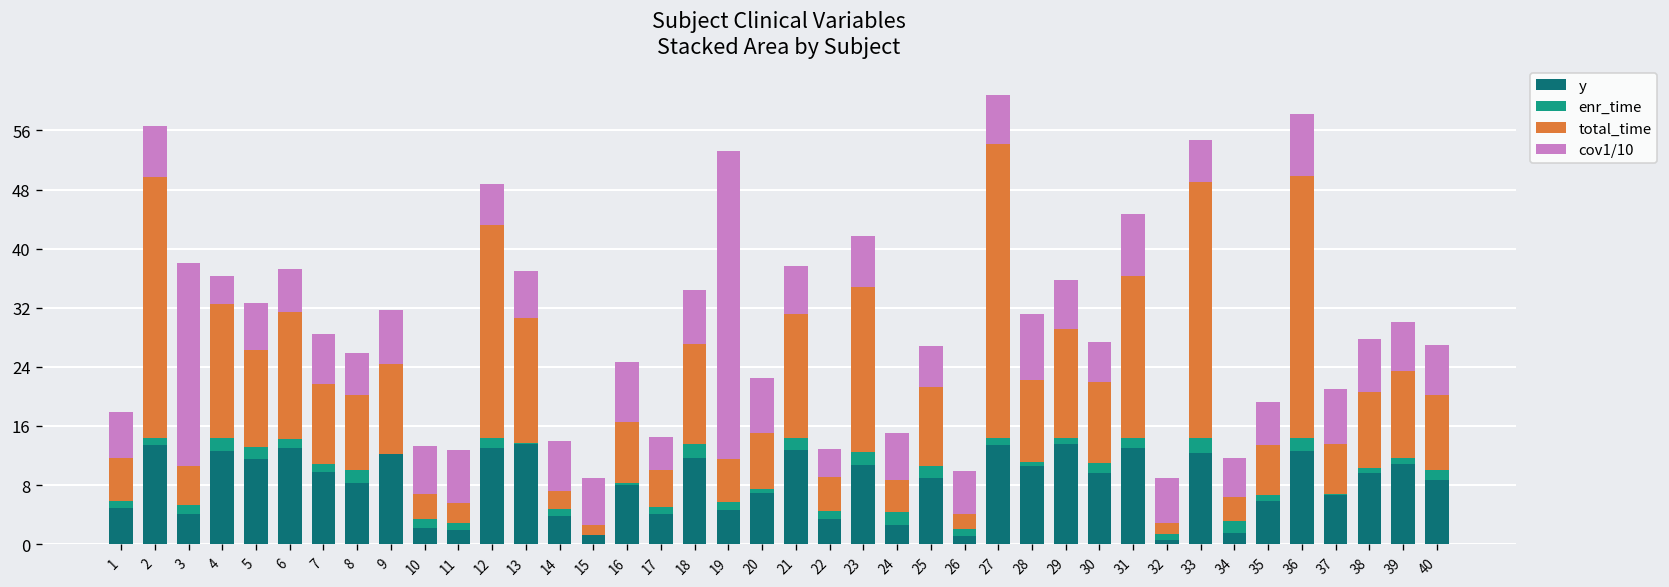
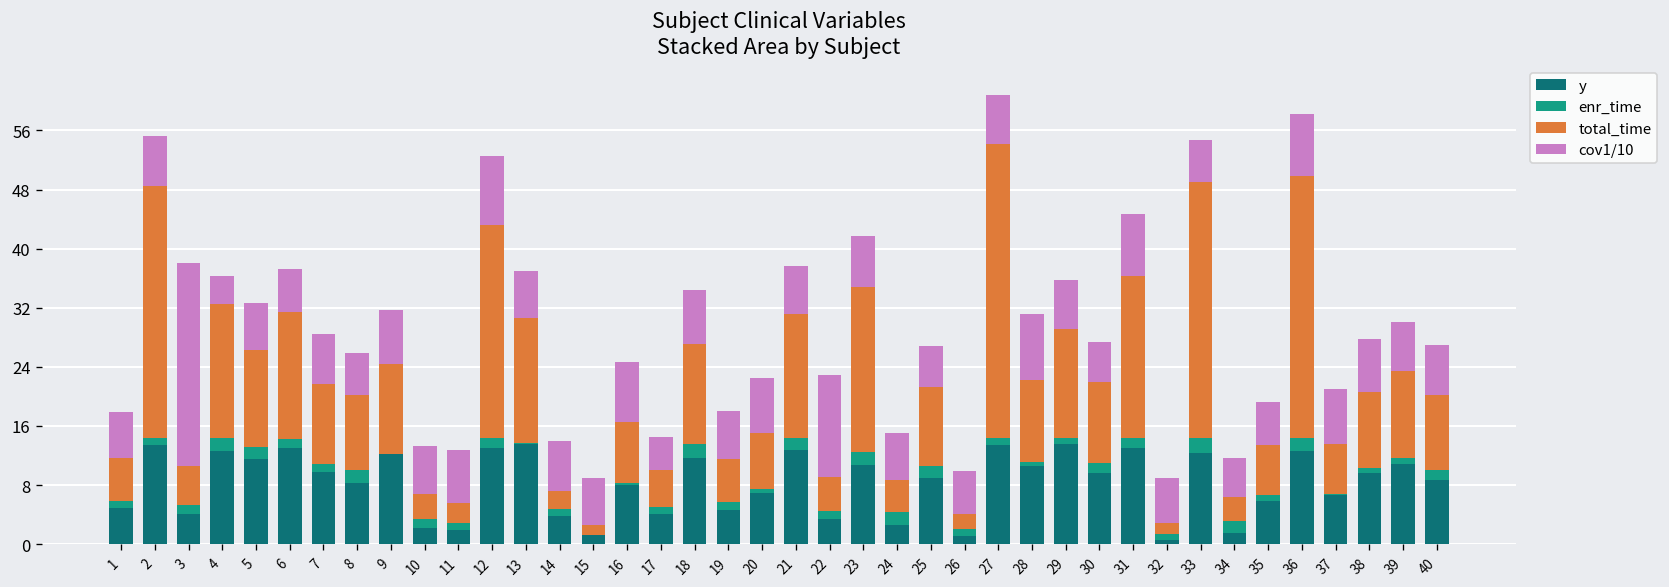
total_time, 2: 35 -> 34
cov1/10, 12: 6 -> 9
cov1/10, 19: 42 -> 7
cov1/10, 22: 4 -> 14
